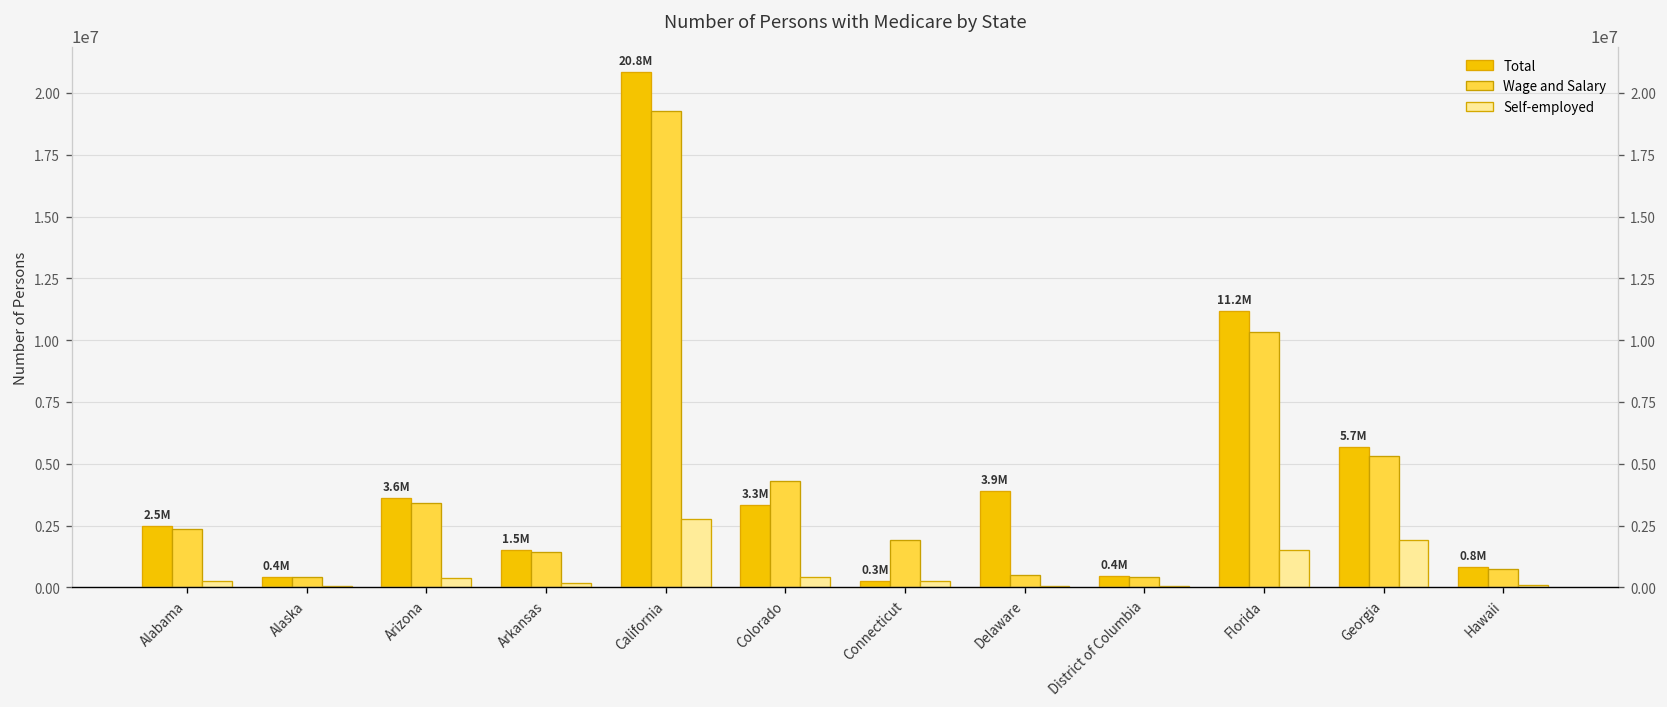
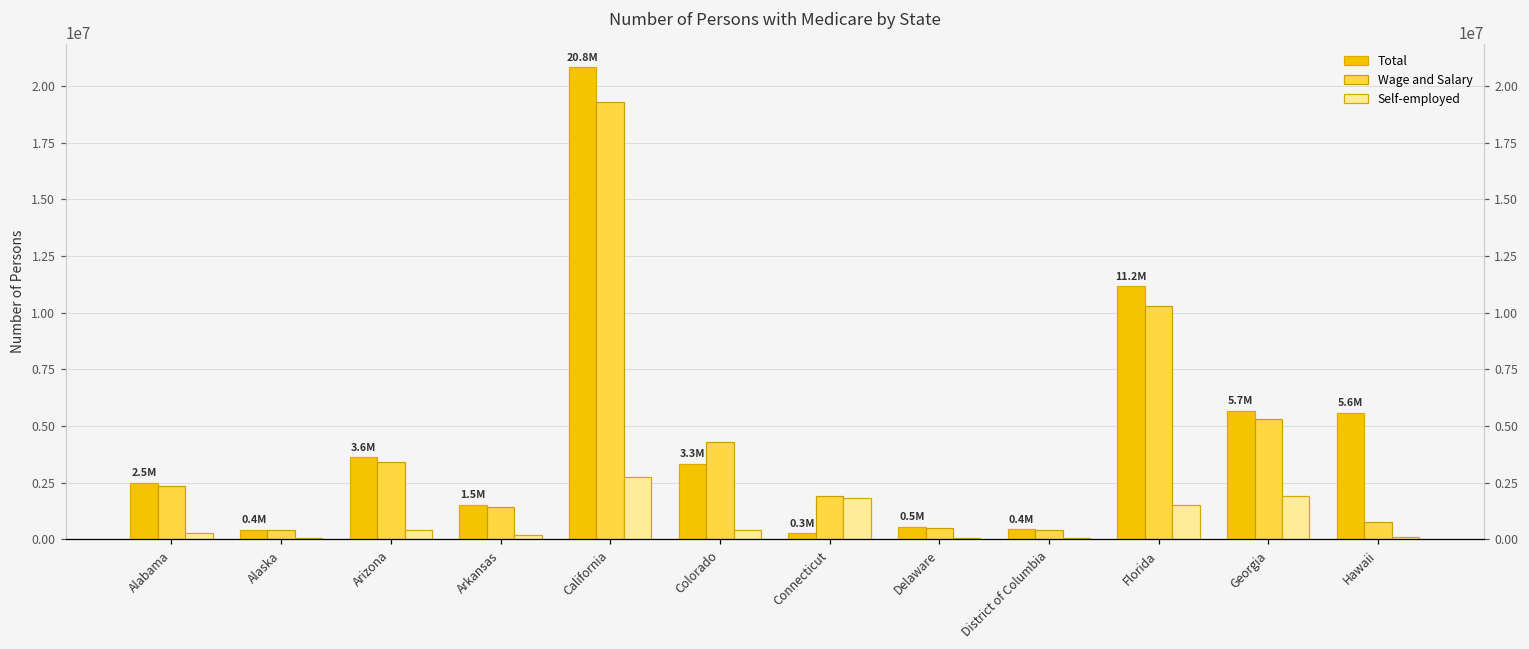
Self-employed, Connecticut: 200000 -> 1800000
Total, Delaware: 3.9M -> 0.5M
Total, Hawaii: 0.8M -> 5.6M
